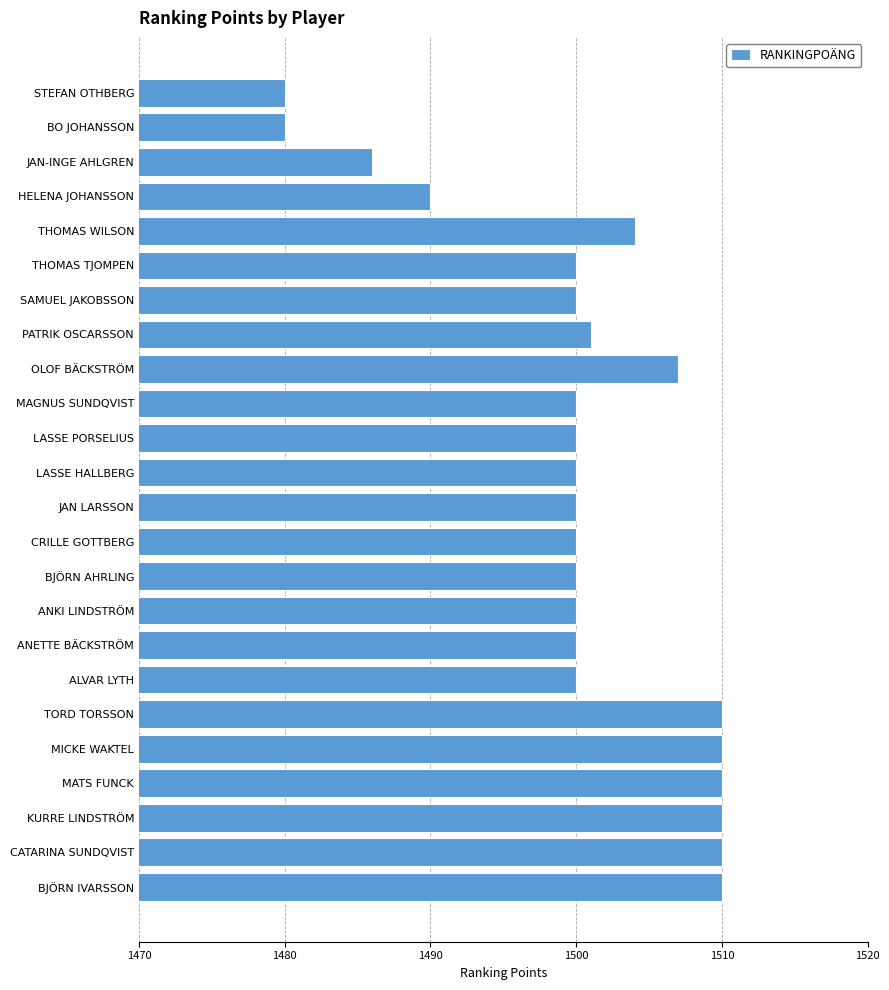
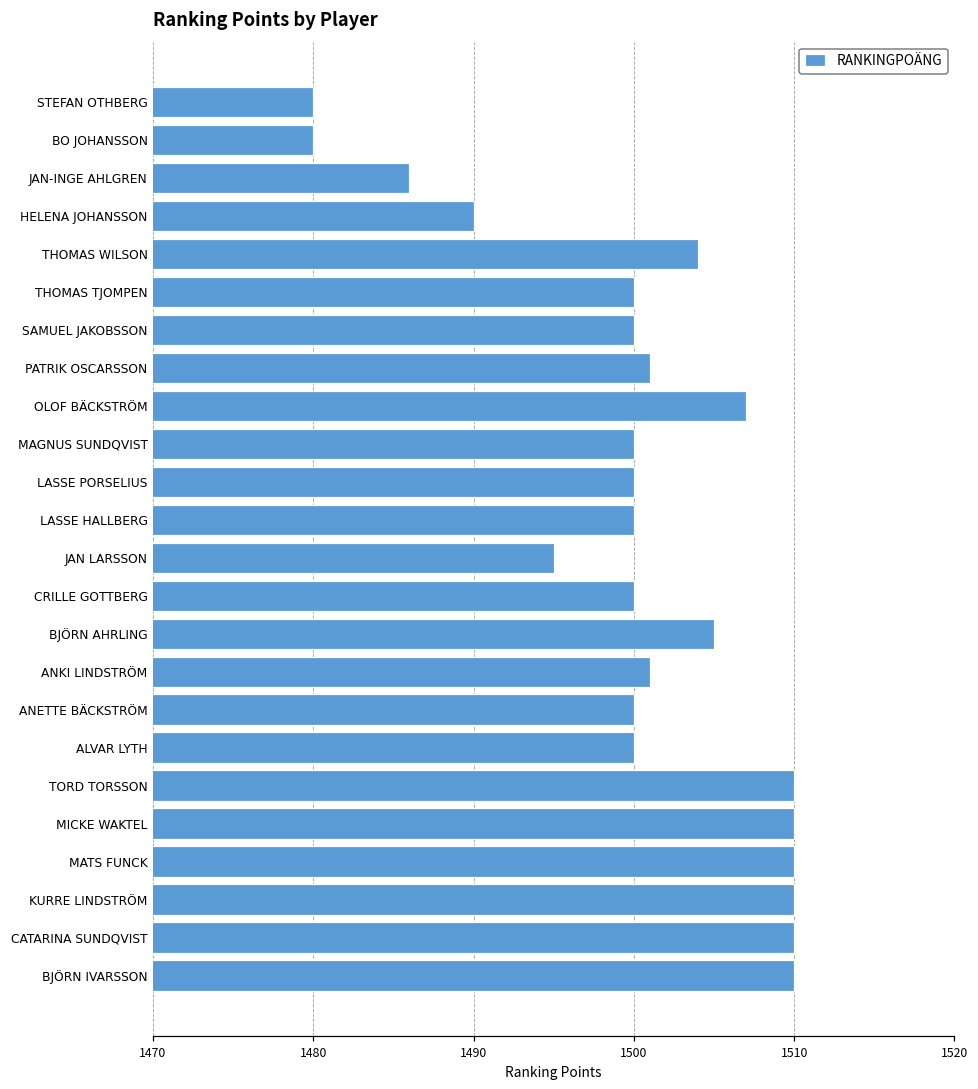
JAN LARSSON: 1500 -> 1495
BJÖRN AHRLING: 1500 -> 1505
ANKI LINDSTRÖM: 1500 -> 1501
